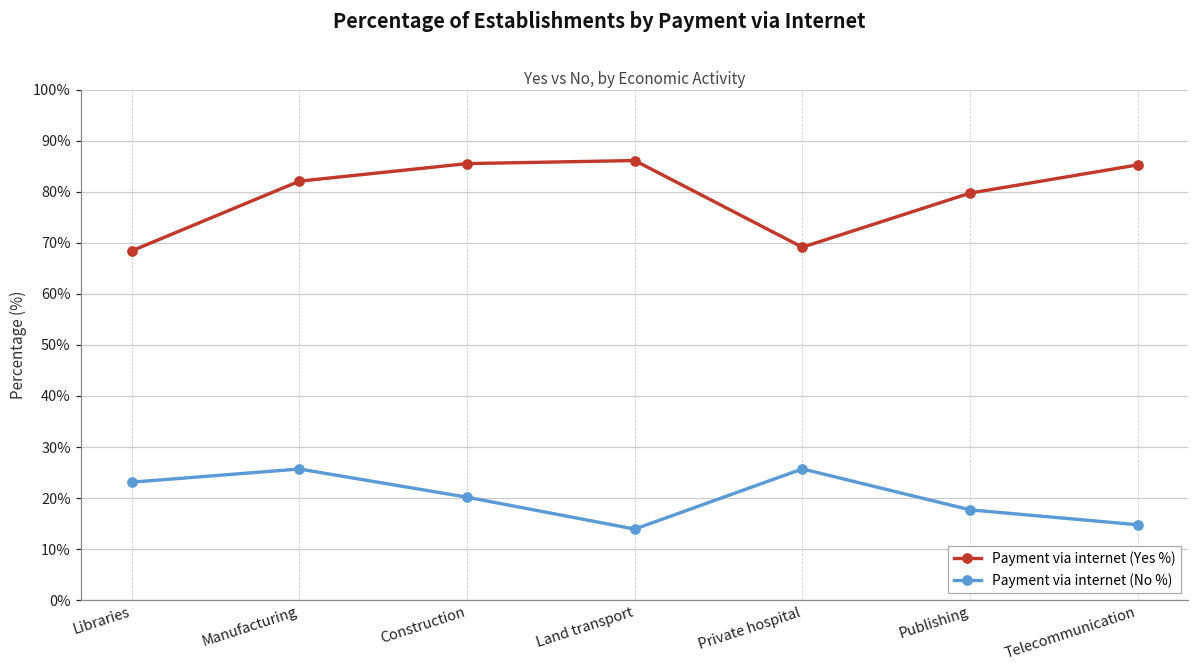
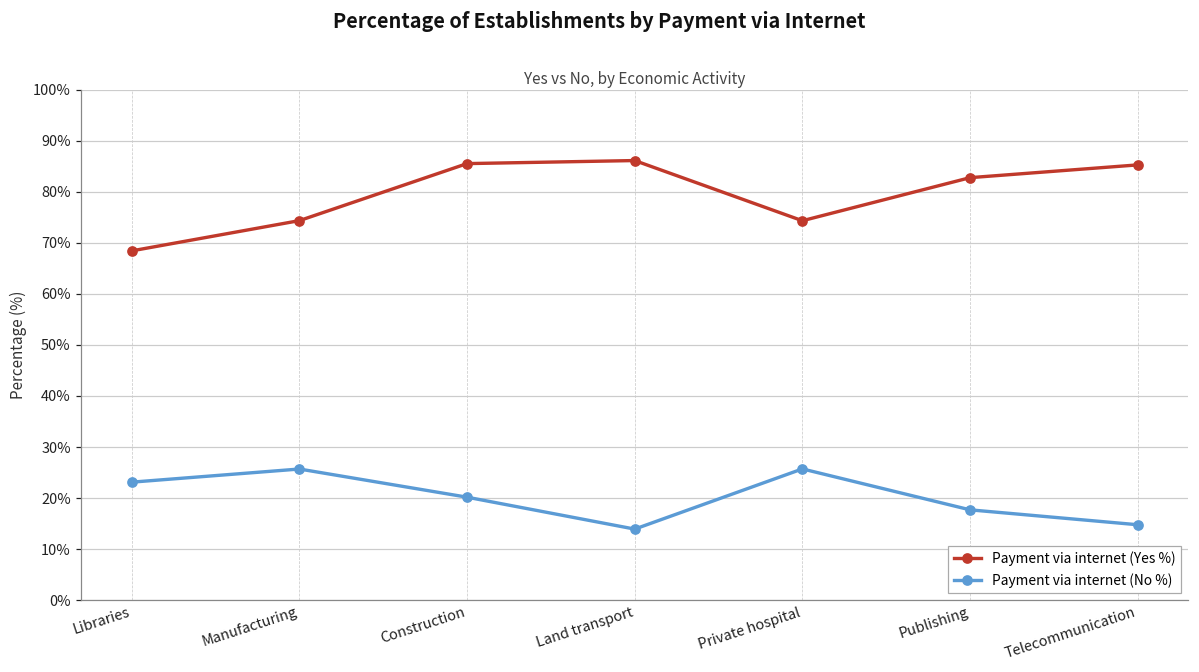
Payment via internet (Yes %), Manufacturing: 82% -> 74%
Payment via internet (Yes %), Private hospital: 69% -> 74%
Payment via internet (Yes %), Publishing: 80% -> 83%
